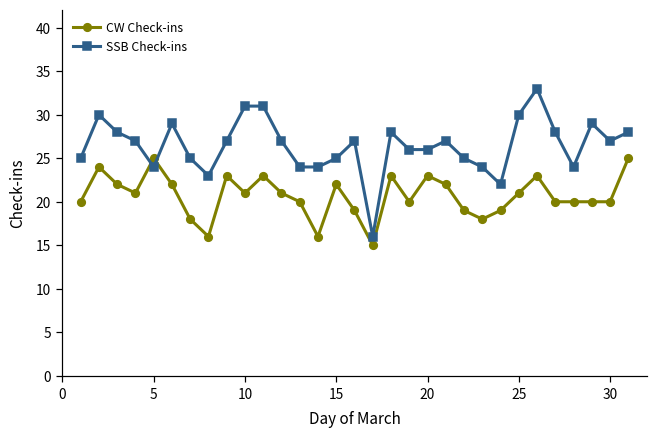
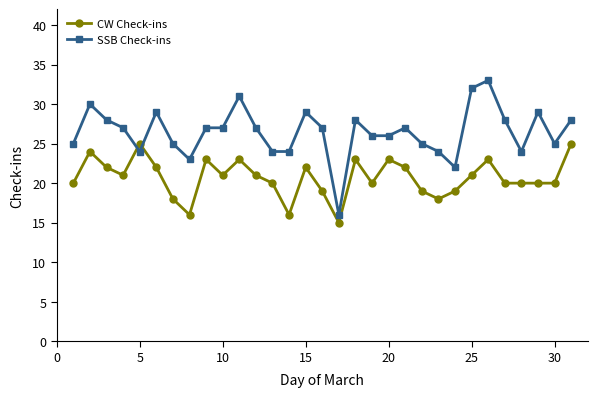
SSB Check-ins, 10: 31 -> 27
SSB Check-ins, 15: 25 -> 29
SSB Check-ins, 25: 30 -> 32
SSB Check-ins, 30: 27 -> 25
